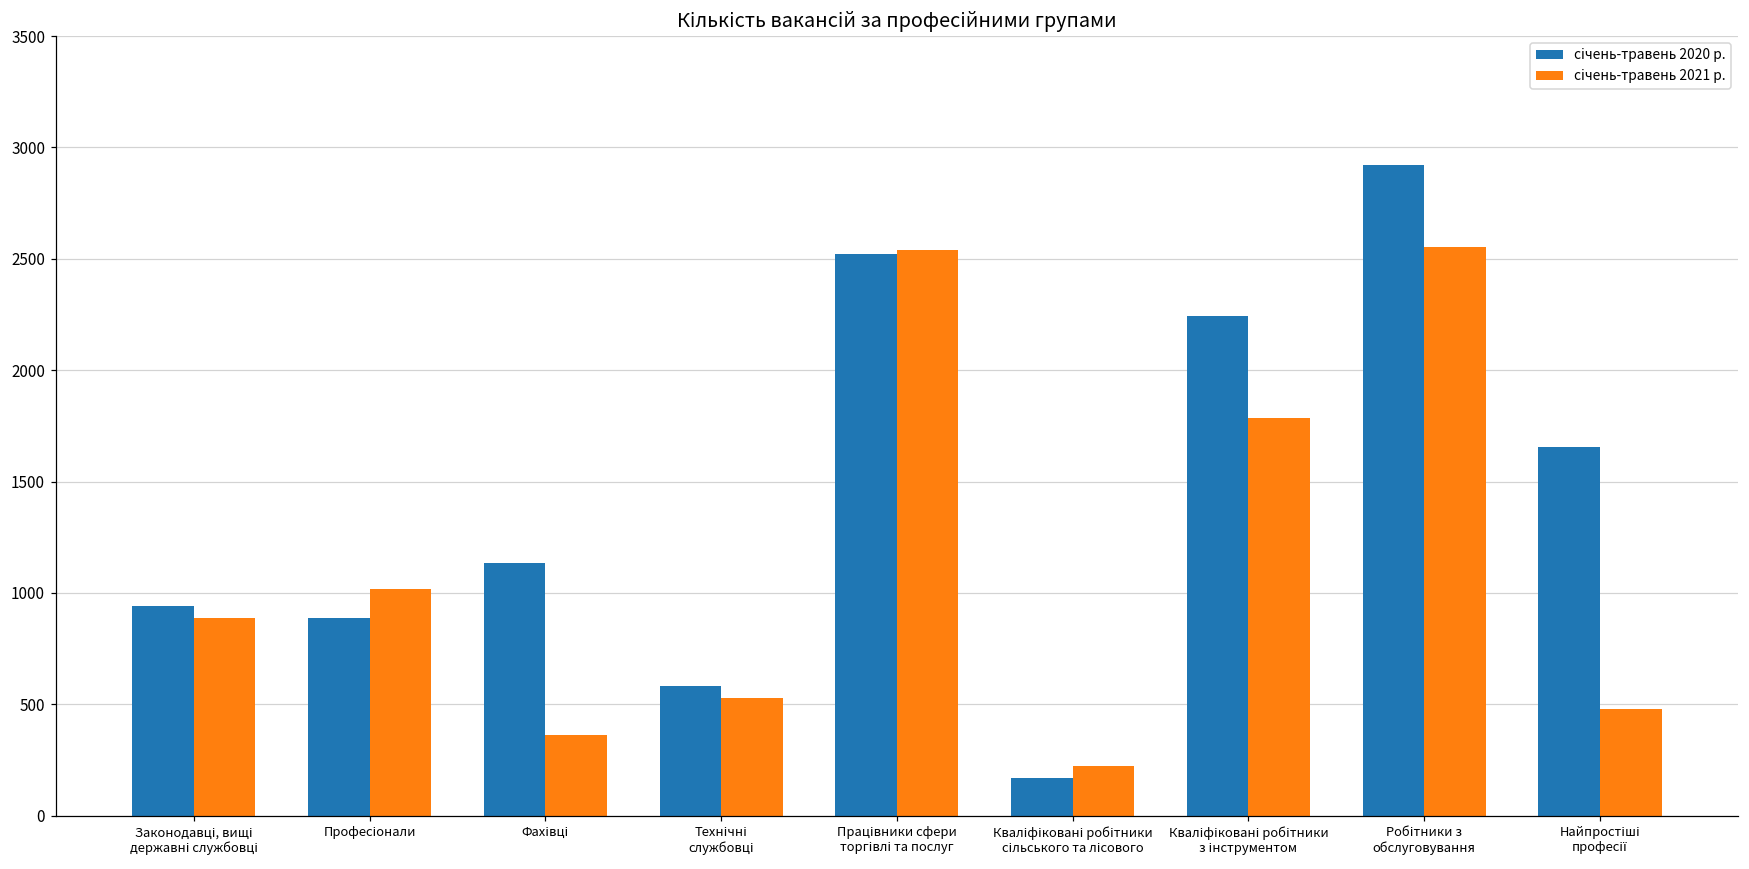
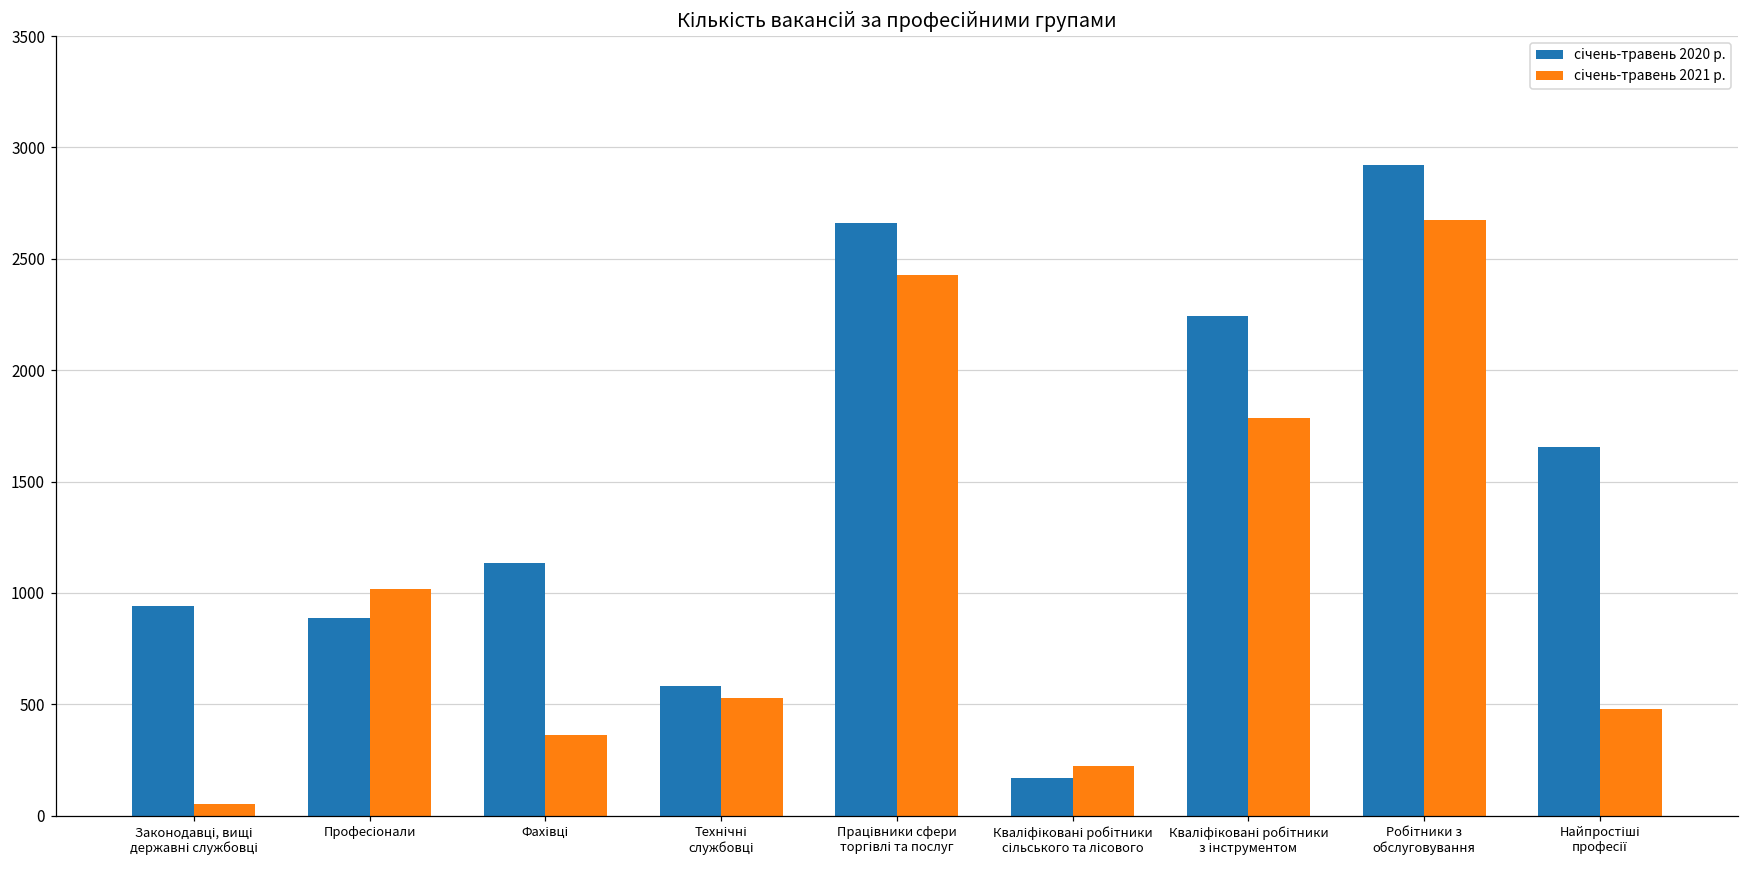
січень-травень 2021 р., Законодавці, вищі державні службовці: 890 -> 50
січень-травень 2020 р., Працівники сфери торгівлі та послуг: 2520 -> 2660
січень-травень 2021 р., Працівники сфери торгівлі та послуг: 2540 -> 2430
січень-травень 2021 р., Робітники з обслуговування: 2550 -> 2670
